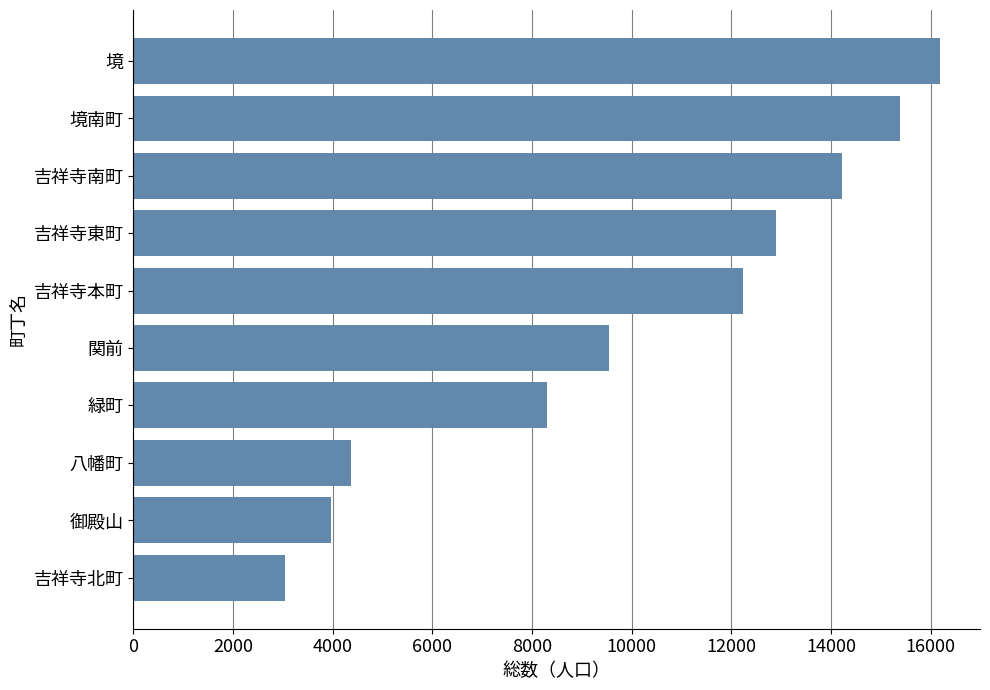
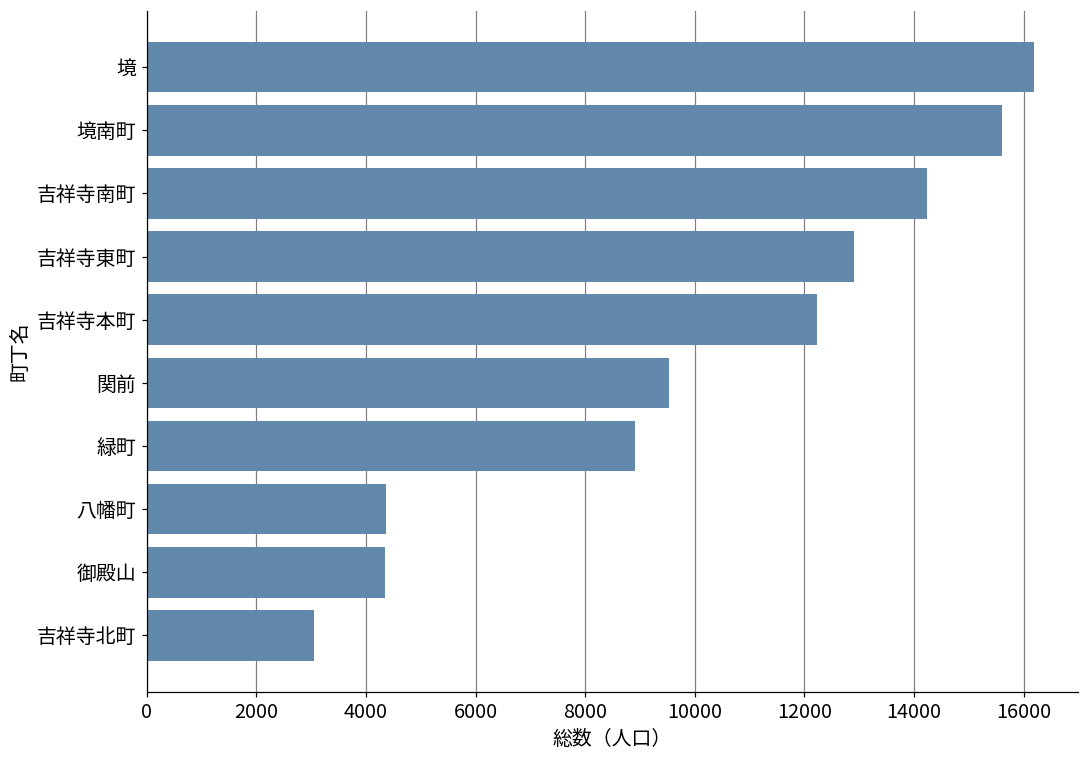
境南町: 15400 -> 15600
緑町: 8300 -> 8900
御殿山: 4000 -> 4300
